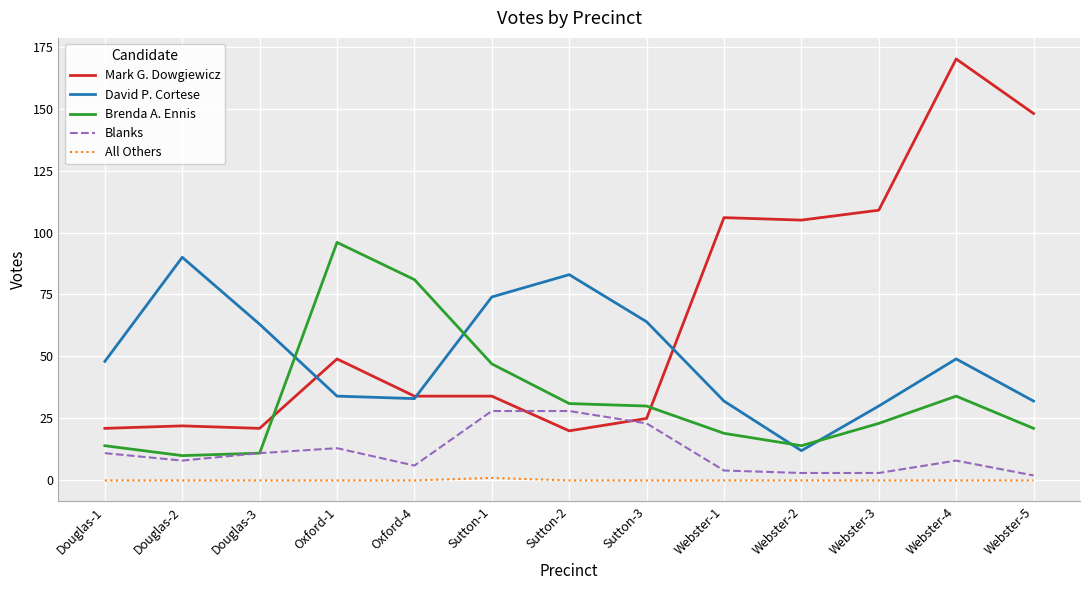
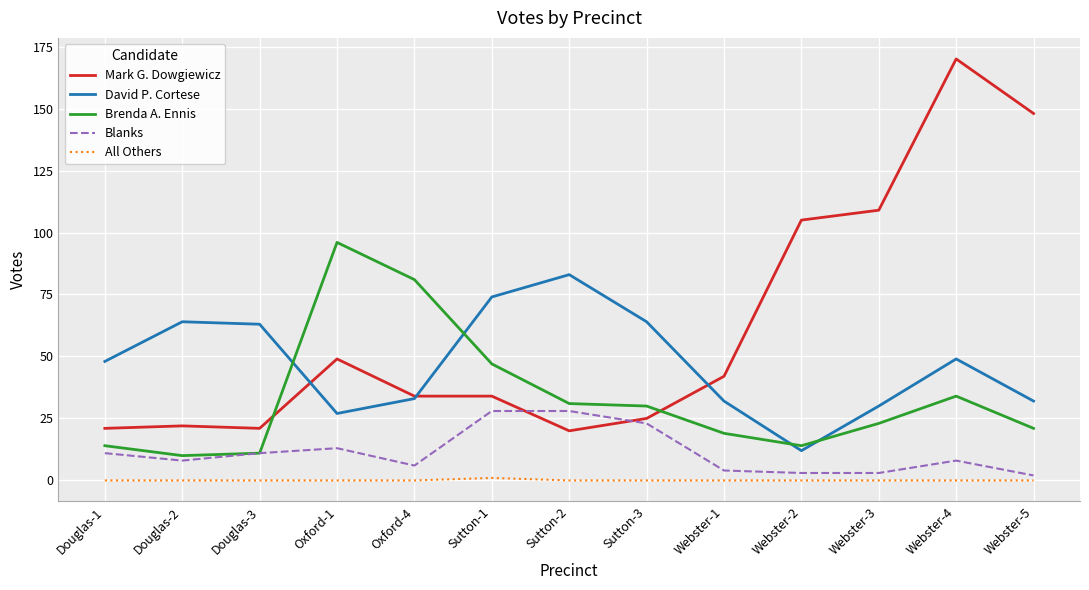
David P. Cortese, Douglas-2: 90 -> 64
David P. Cortese, Oxford-1: 34 -> 27
Mark G. Dowgiewicz, Webster-1: 106 -> 42
